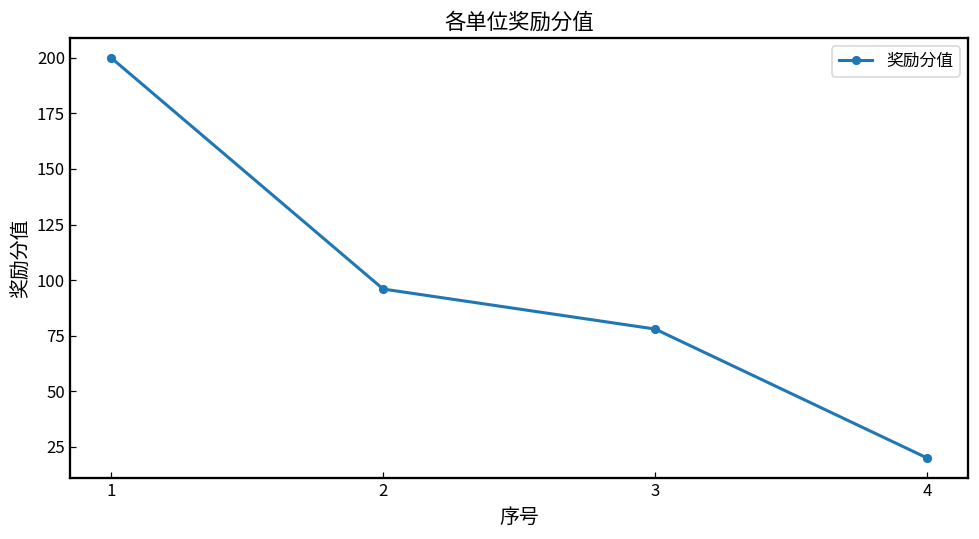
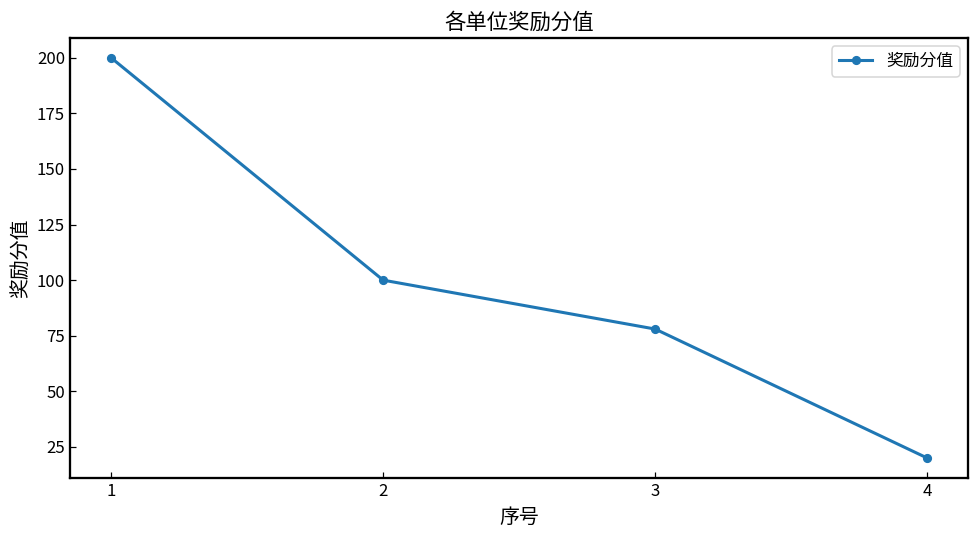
2: 96 -> 100
